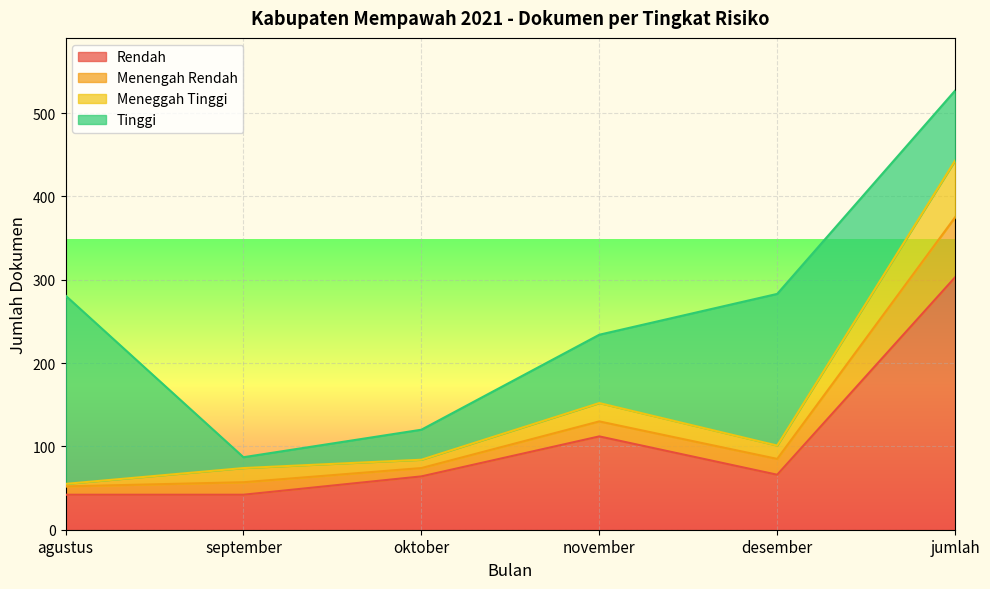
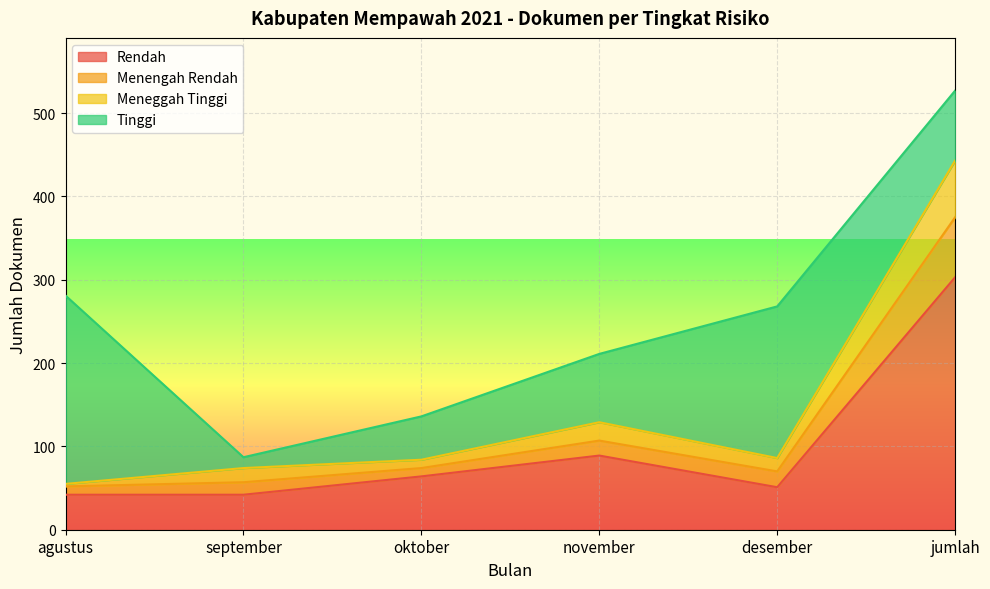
Tinggi, oktober: 40 -> 50
Rendah, november: 110 -> 90
Rendah, desember: 70 -> 50
